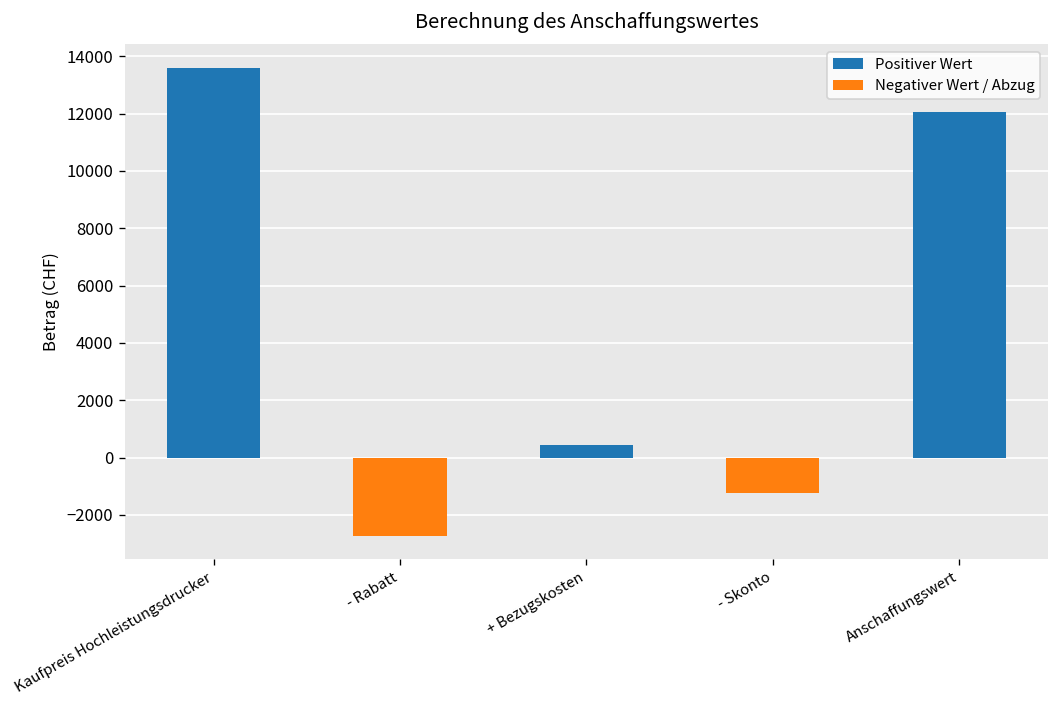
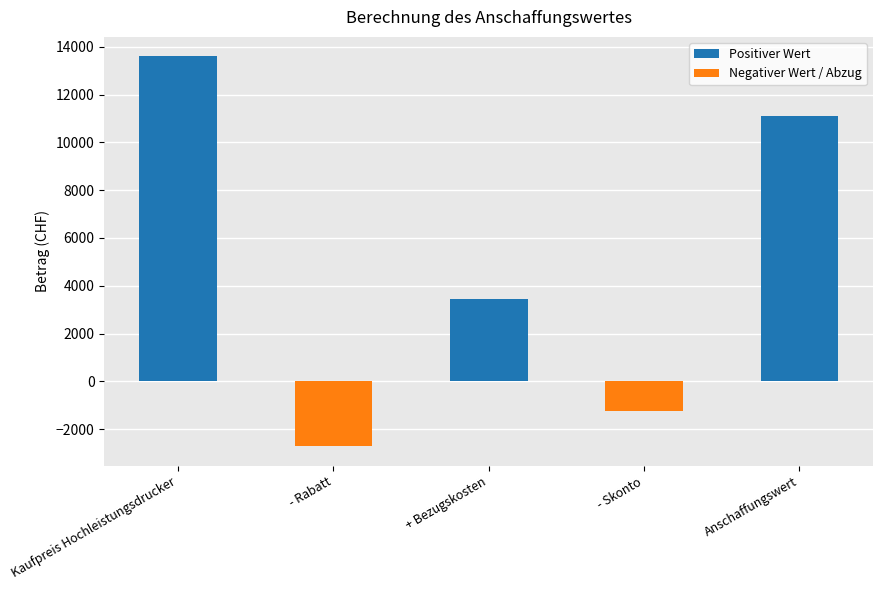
+ Bezugskosten: 500 -> 3400
Anschaffungswert: 12100 -> 11100
